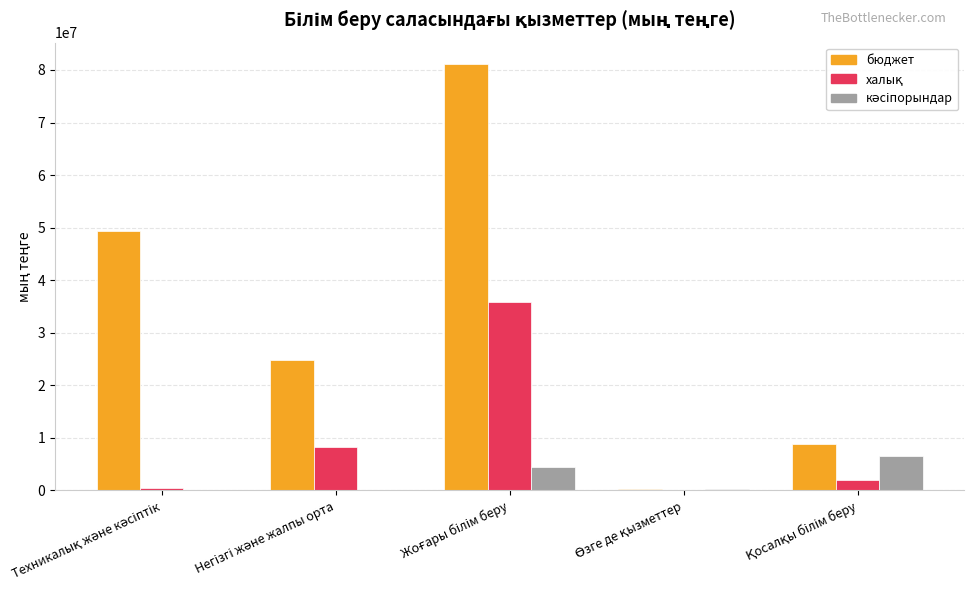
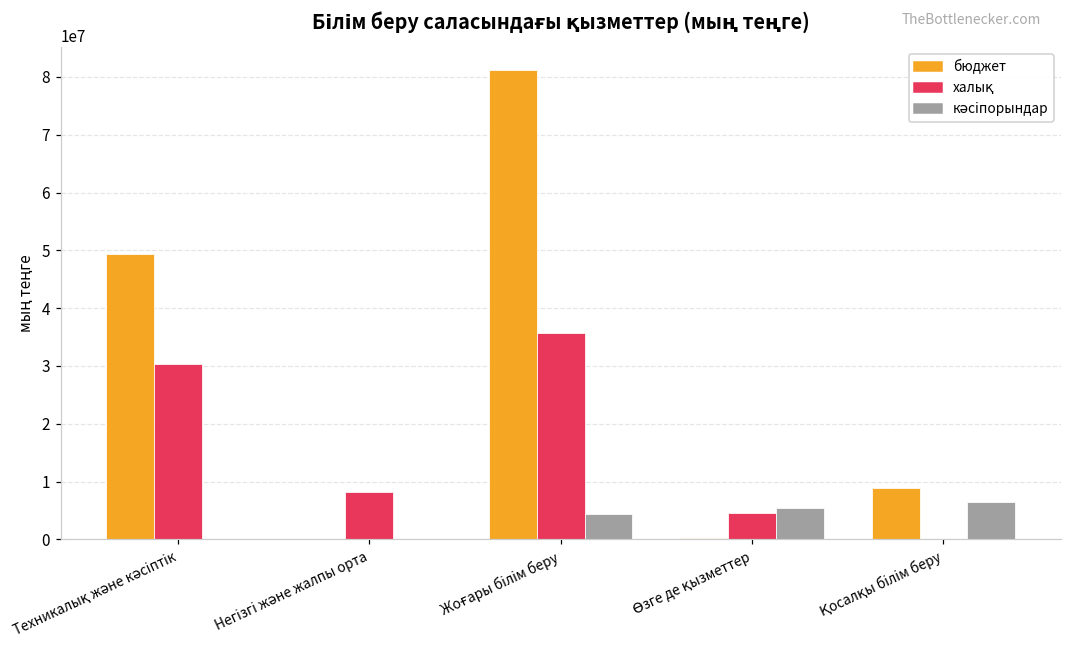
халық, Техникалық және кәсіптік: 1000000 -> 30000000
бюджет, Негізгі және жалпы орта: 25000000 -> 0
халық, Өзге де қызметтер: 0 -> 5000000
кәсіпорындар, Өзге де қызметтер: 0 -> 5000000
халық, Қосалқы білім беру: 2000000 -> 0
